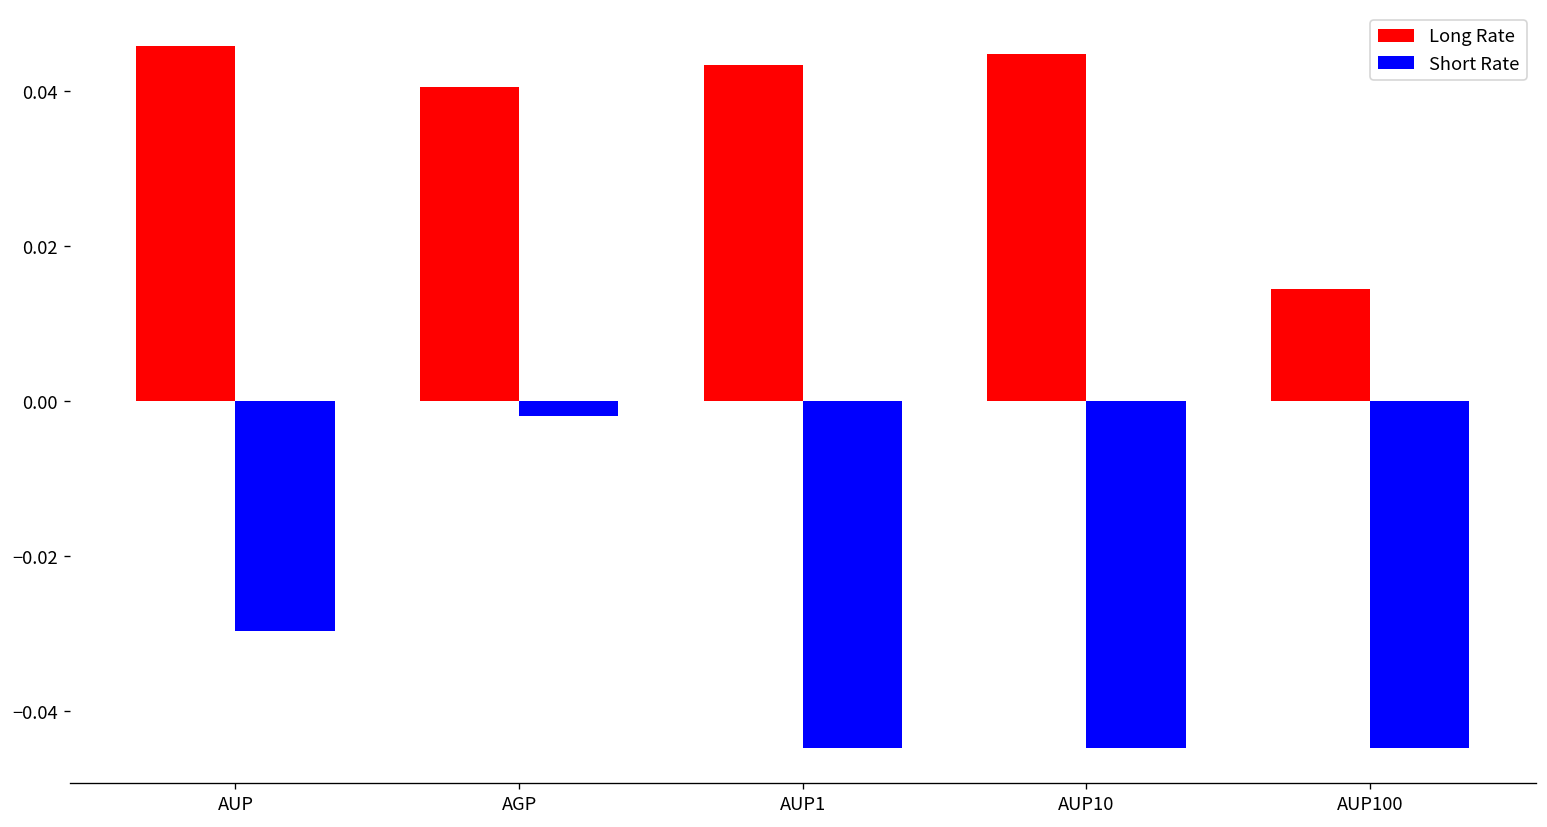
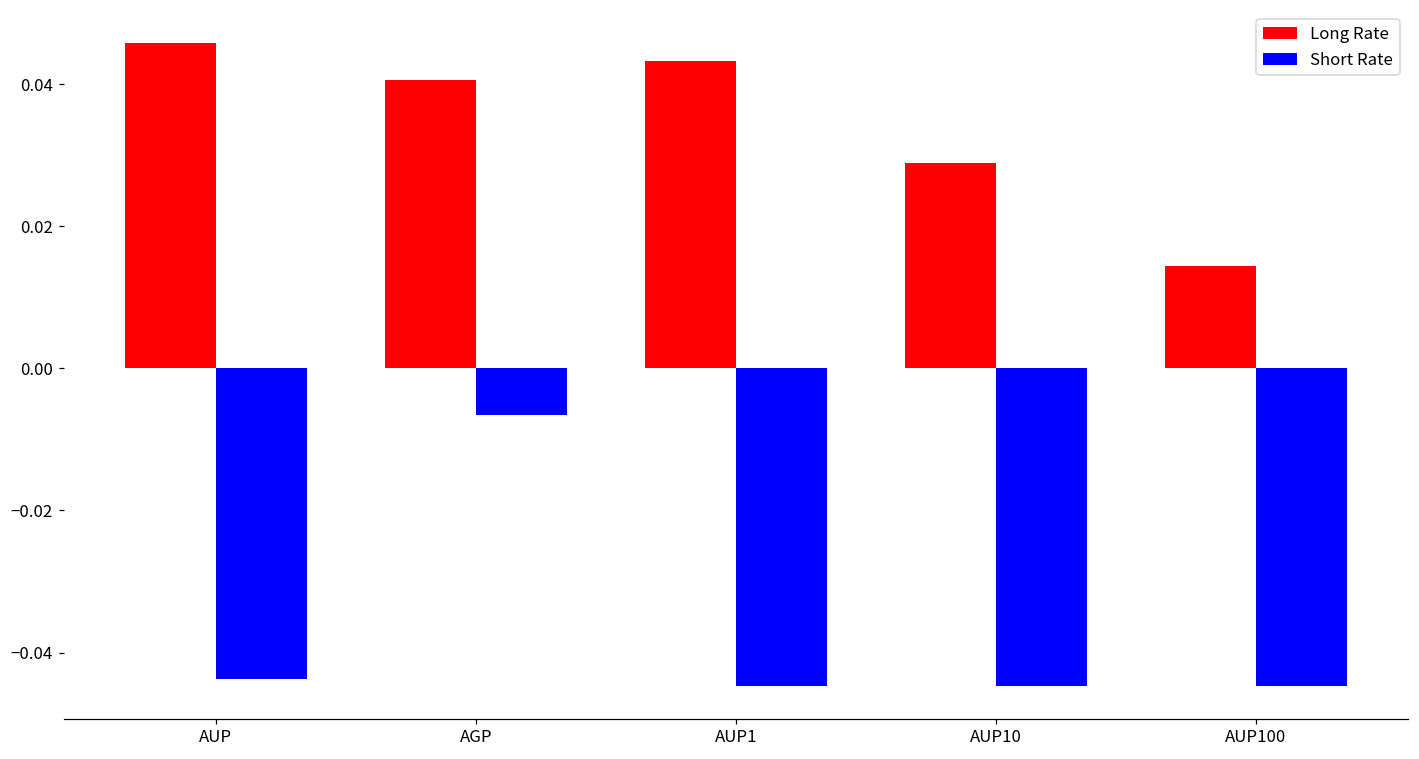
Short Rate, AUP: -0.030 -> -0.044
Short Rate, AGP: -0.002 -> -0.006
Long Rate, AUP10: 0.045 -> 0.029
